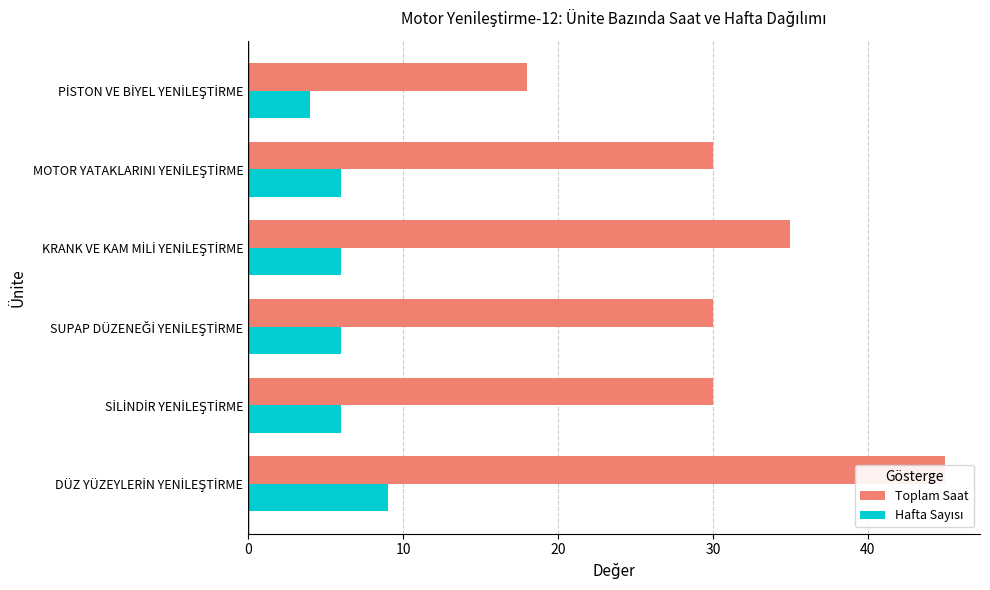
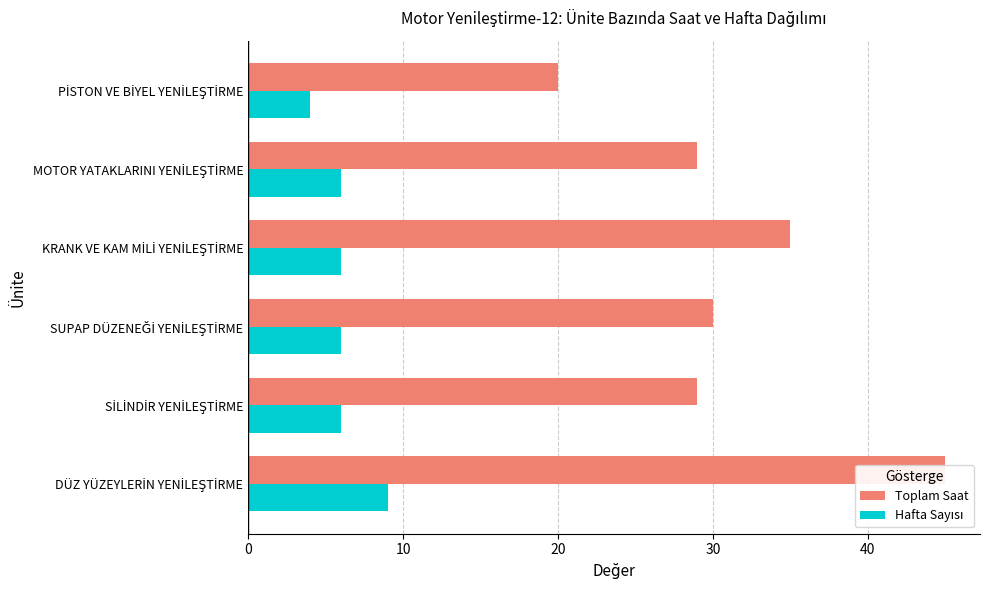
Toplam Saat, PİSTON VE BİYEL YENİLEŞTİRME: 18 -> 20
Toplam Saat, MOTOR YATAKLARINI YENİLEŞTİRME: 30 -> 29
Toplam Saat, SİLİNDİR YENİLEŞTİRME: 30 -> 29
